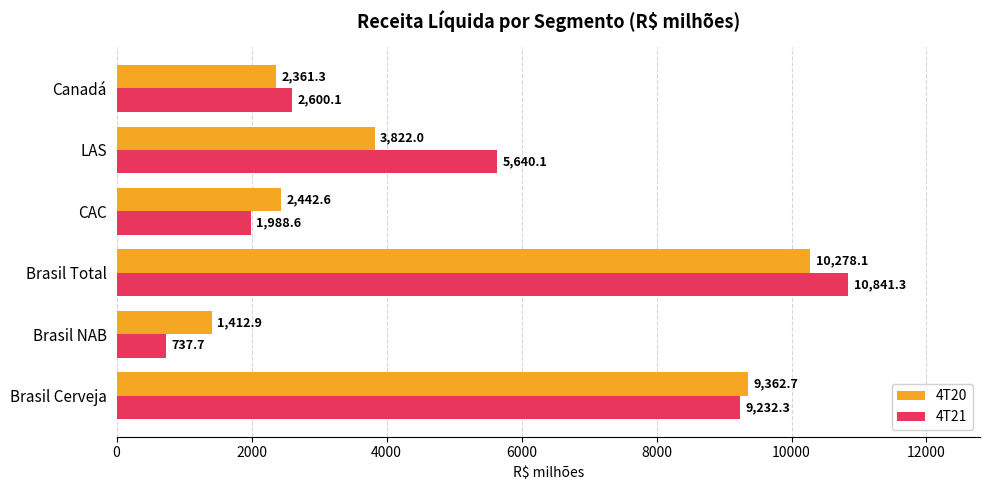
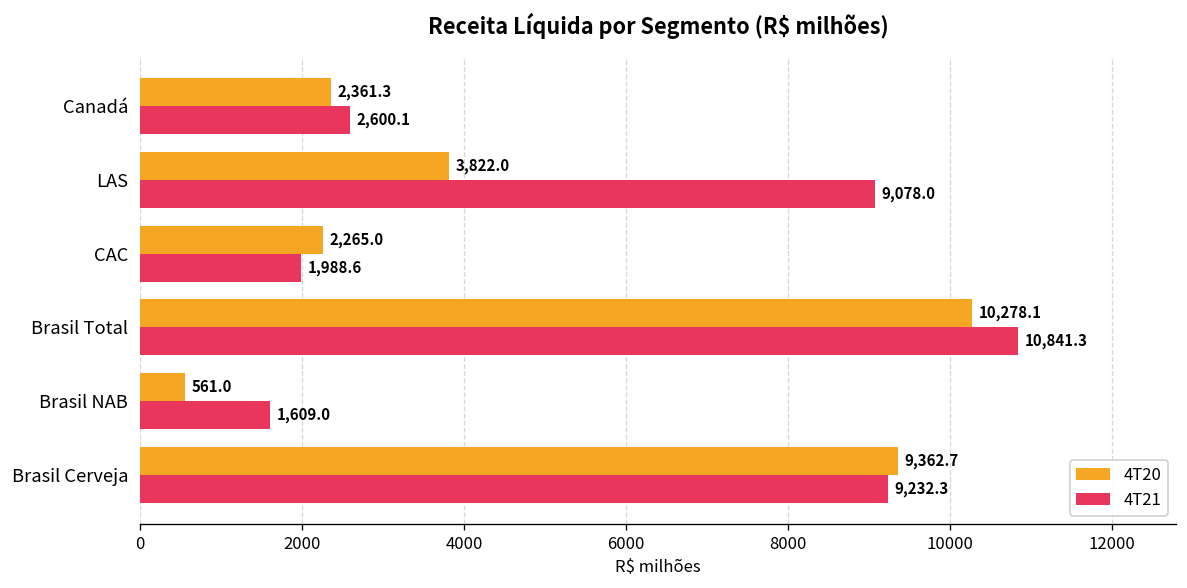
4T21, LAS: 5,640.1 -> 9,078.0
4T20, CAC: 2,442.6 -> 2,265.0
4T20, Brasil NAB: 1,412.9 -> 561.0
4T21, Brasil NAB: 737.7 -> 1,609.0
